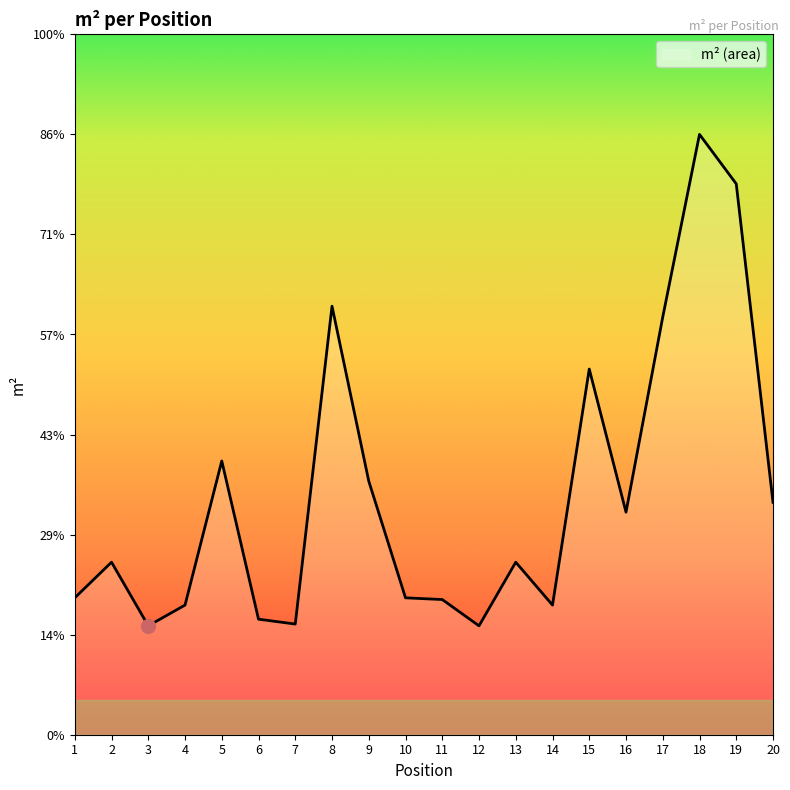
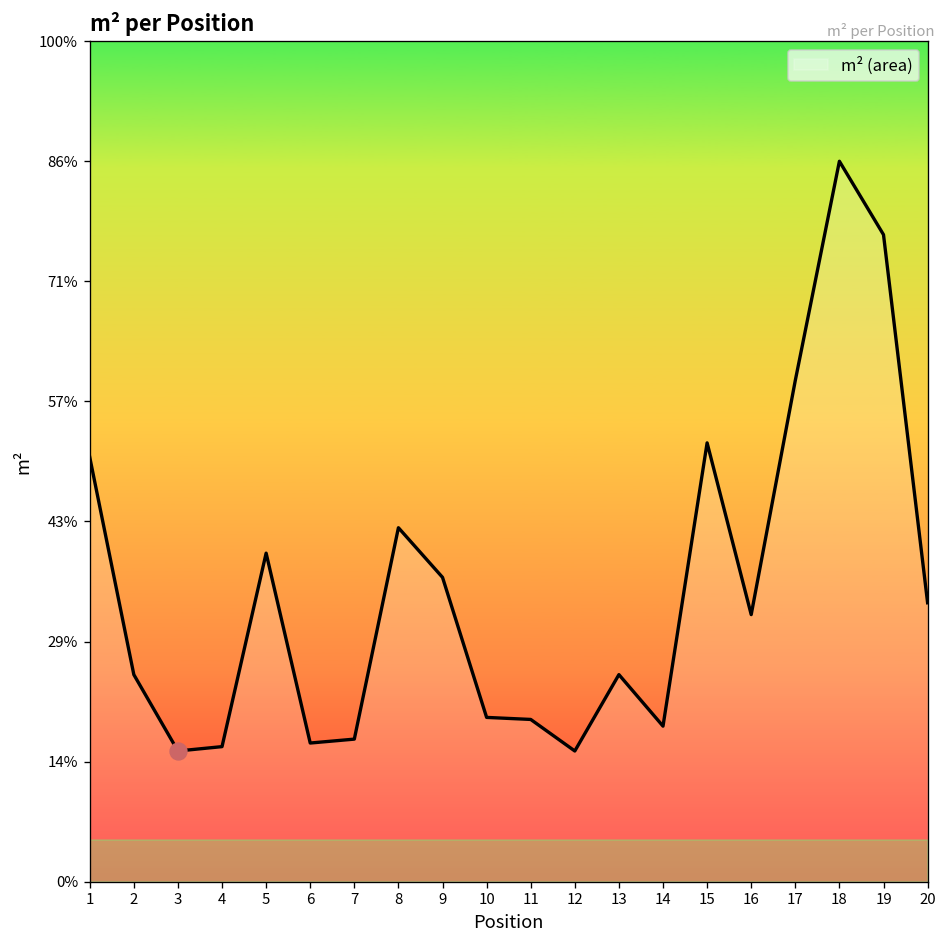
m² (area), 1: 20% -> 51%
m² (area), 4: 19% -> 16%
m² (area), 7: 16% -> 17%
m² (area), 8: 61% -> 42%
m² (area), 19: 79% -> 77%
